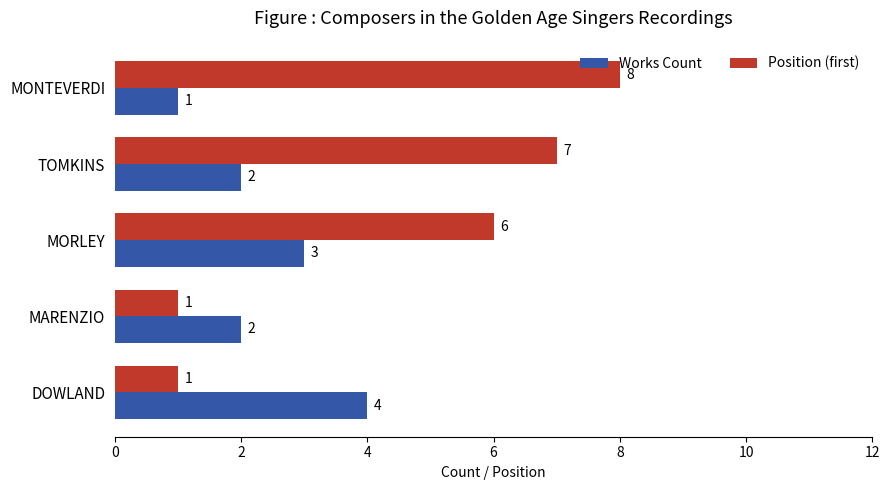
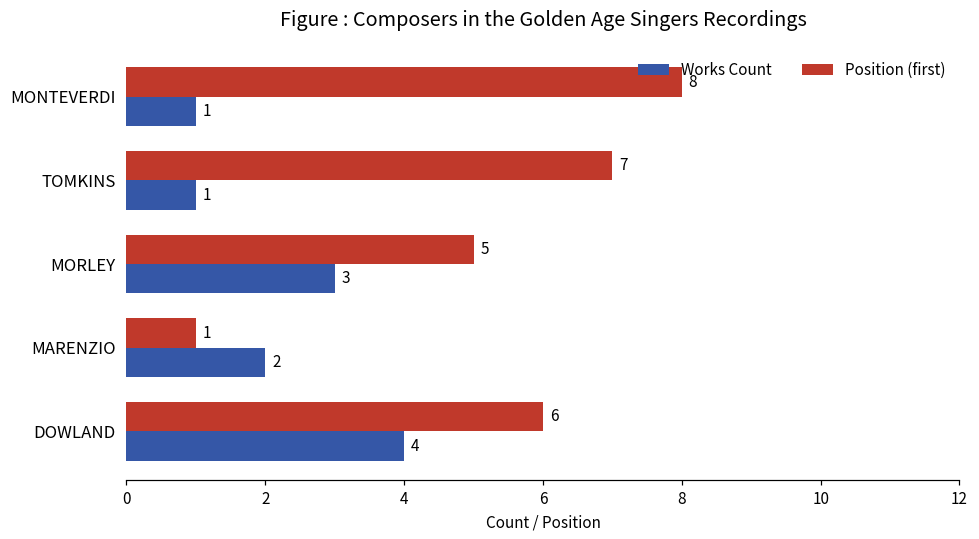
Works Count, TOMKINS: 2 -> 1
Position (first), MORLEY: 6 -> 5
Position (first), DOWLAND: 1 -> 6
